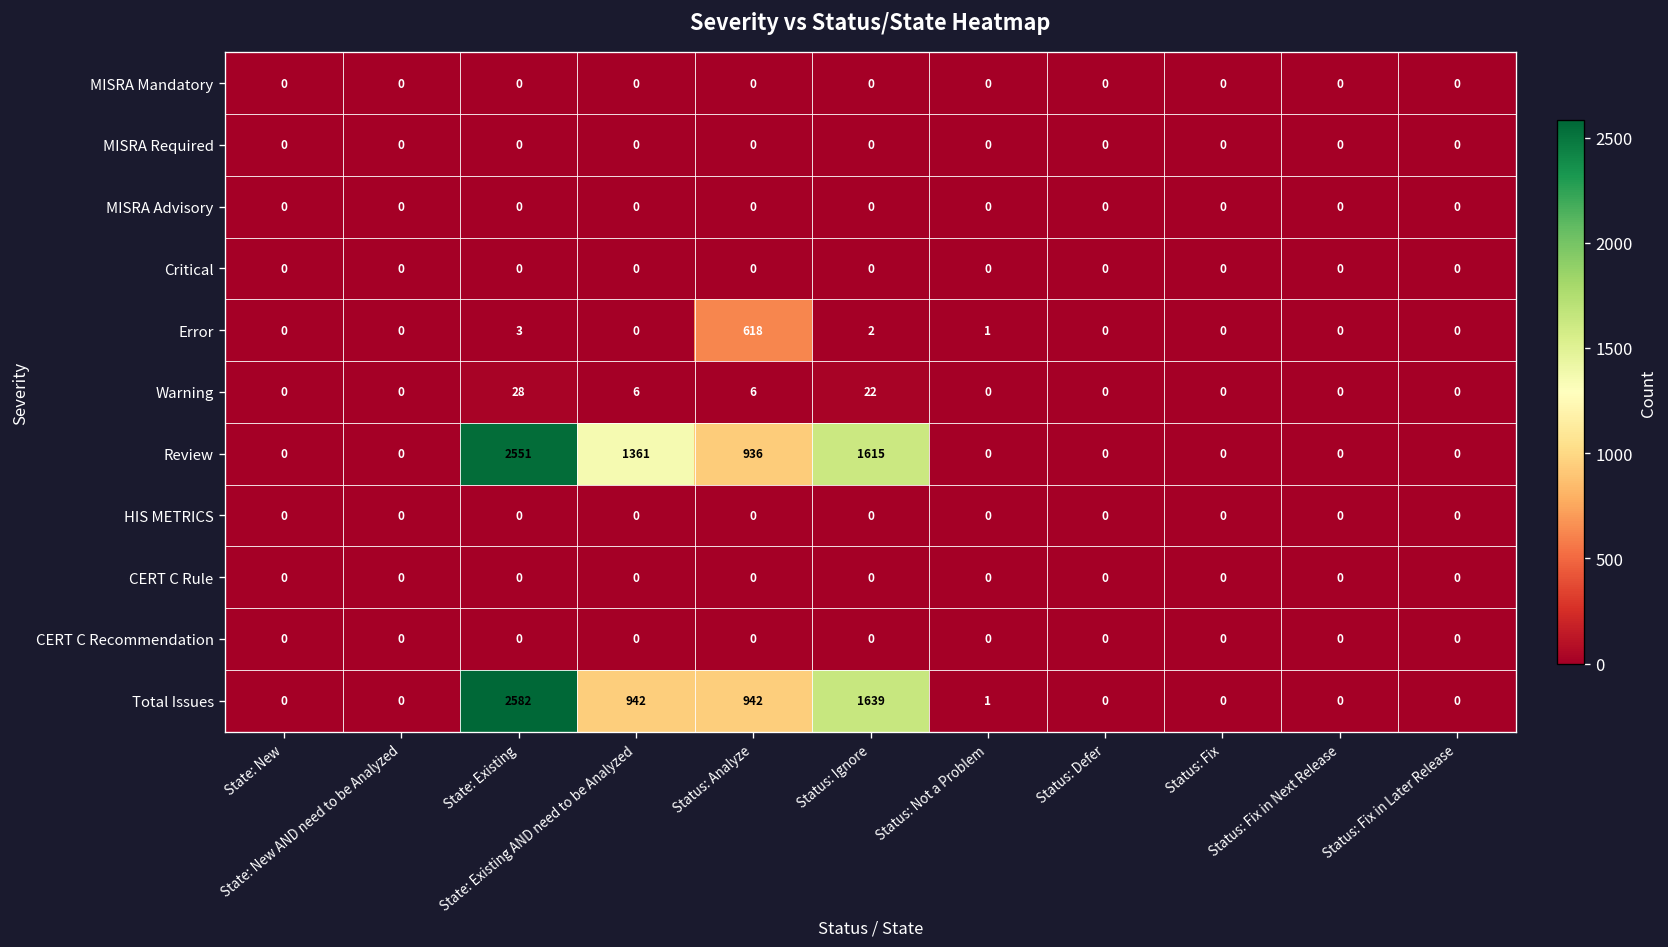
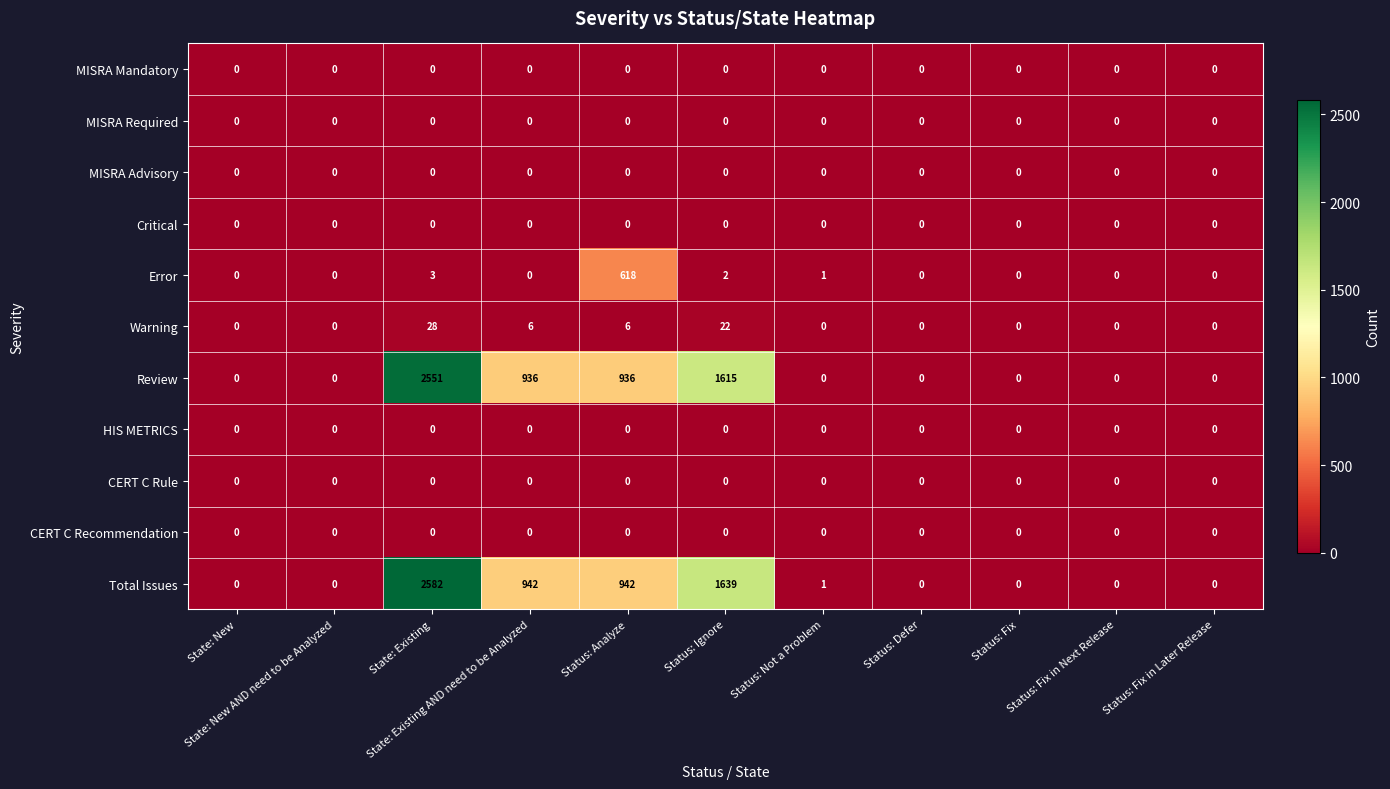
Review, State: Existing AND need to be Analyzed: 1361 -> 936
